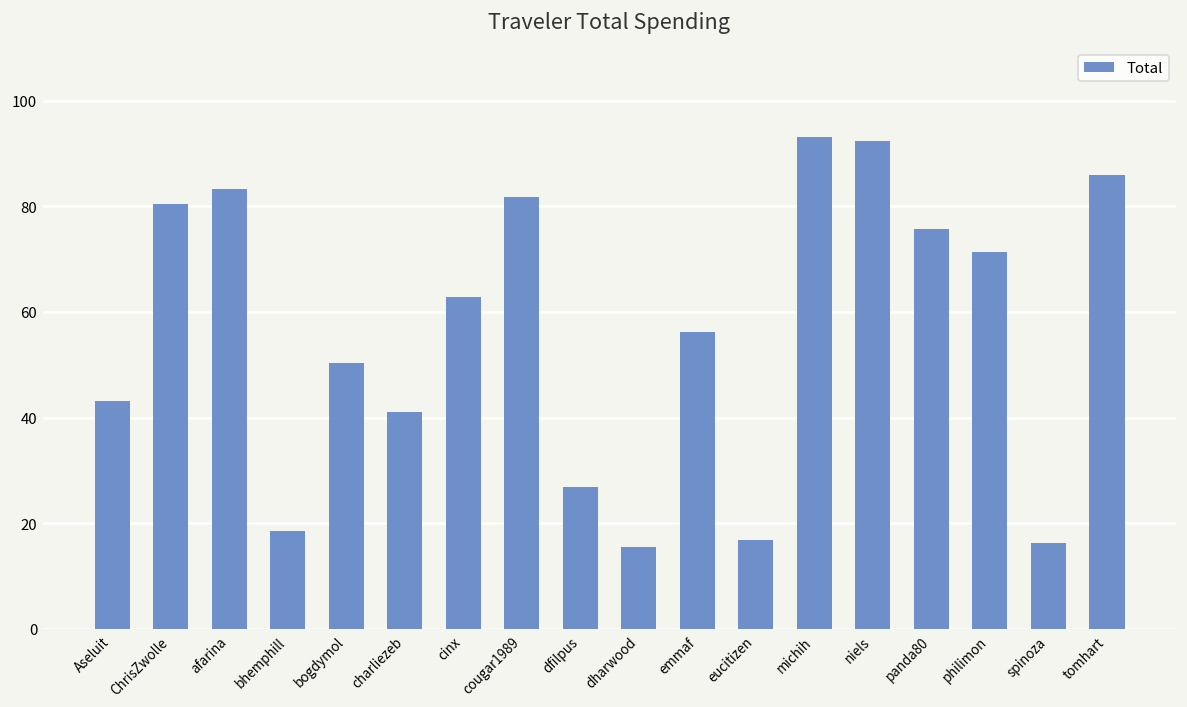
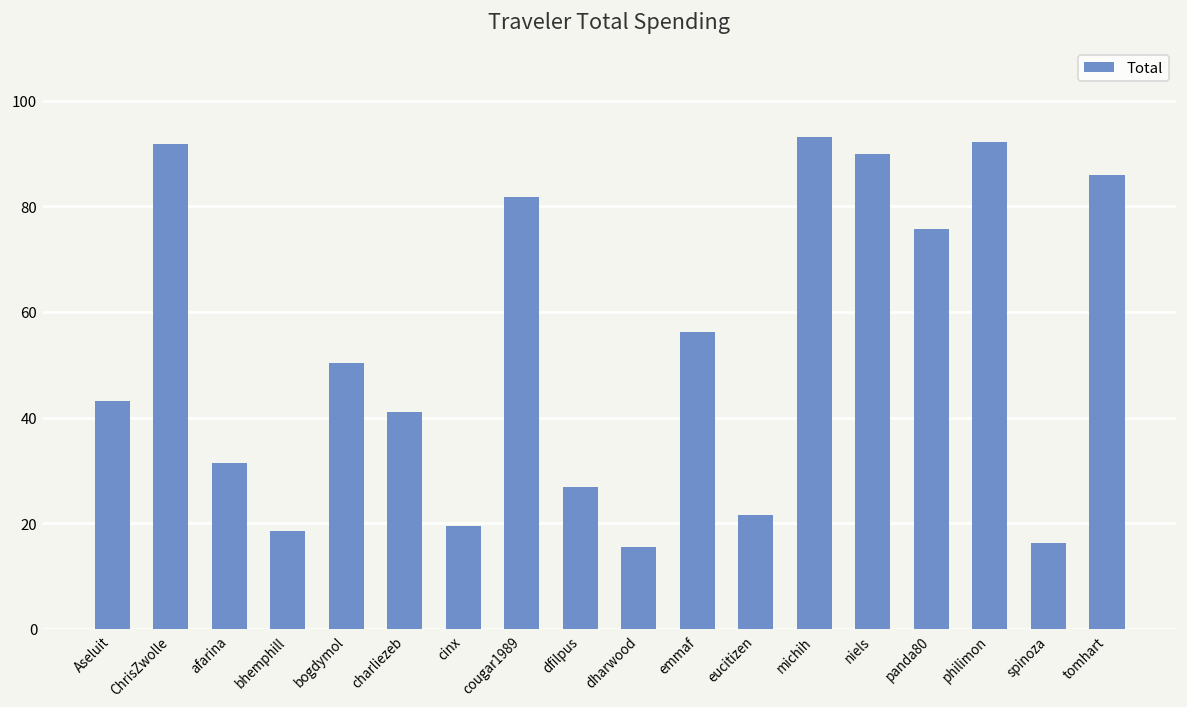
ChrisZwolle: 80 -> 92
afarina: 83 -> 31
cinx: 63 -> 20
eucitizen: 17 -> 22
niels: 92 -> 90
philimon: 71 -> 92
